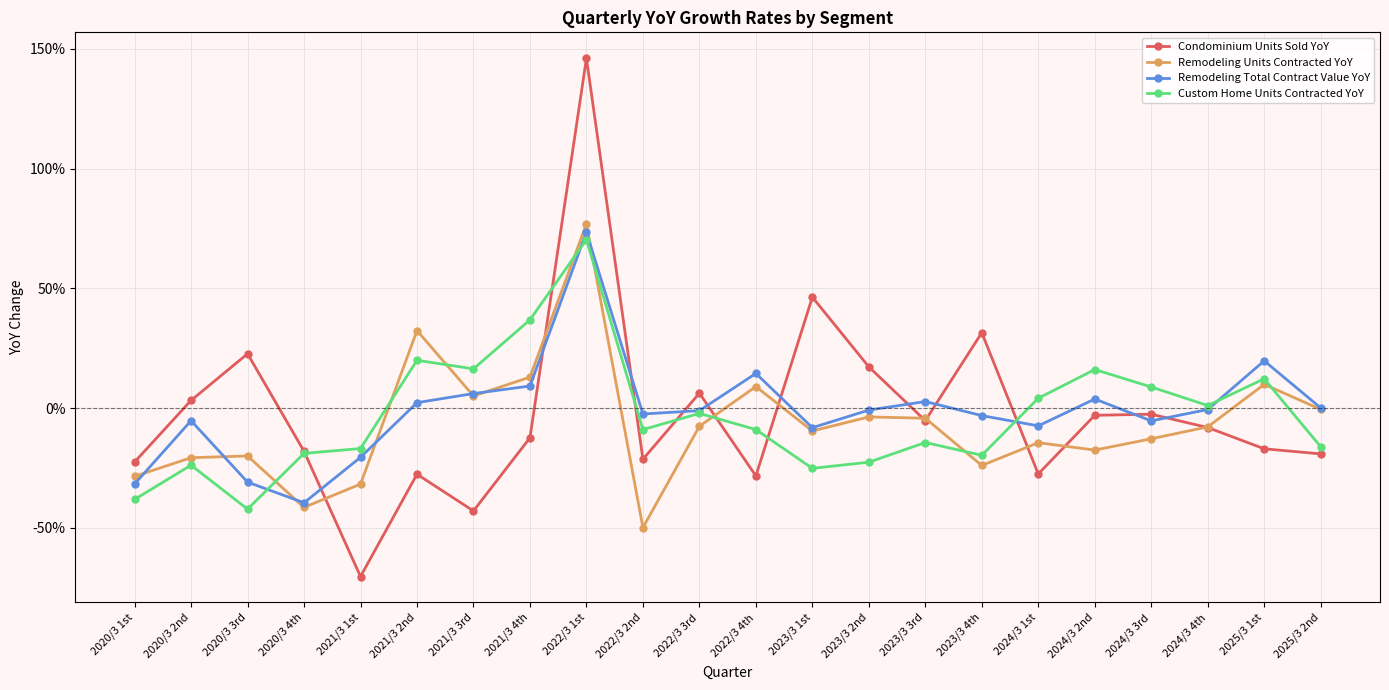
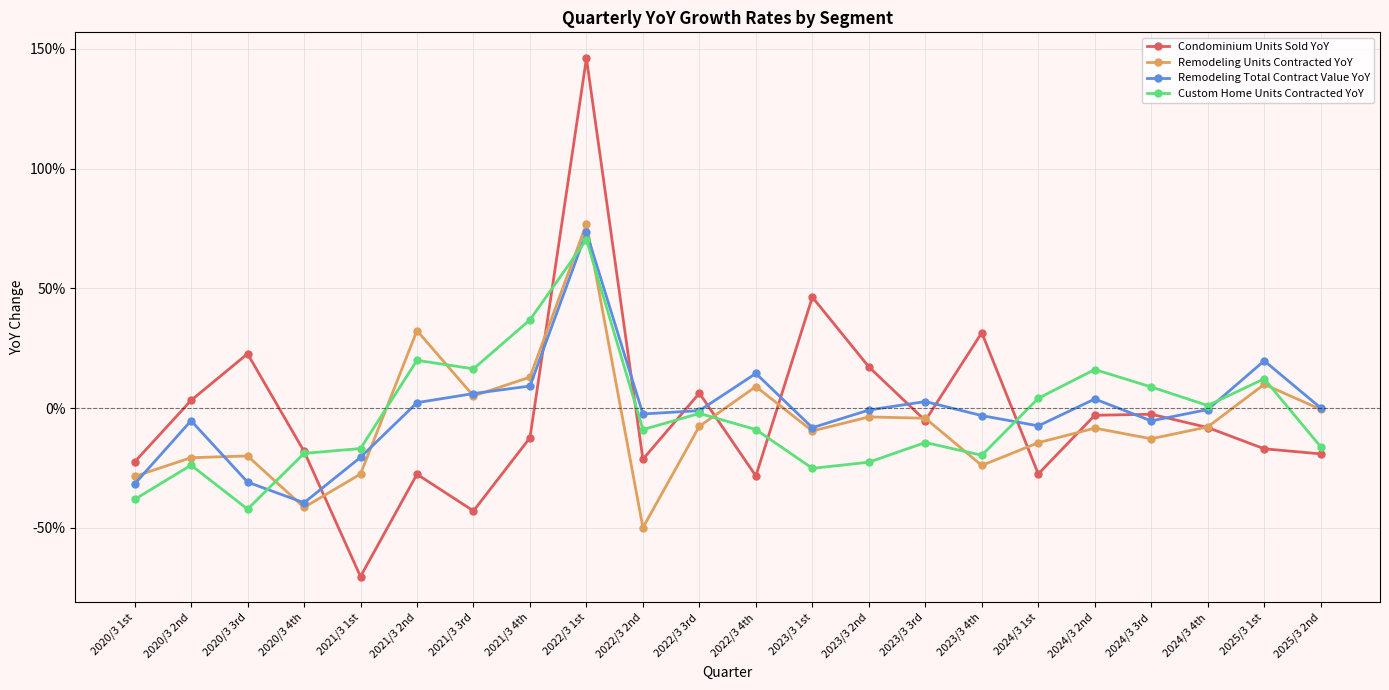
Remodeling Units Contracted YoY, 2021/3 1st: -32% -> -28%
Remodeling Units Contracted YoY, 2024/3 2nd: -18% -> -8%
